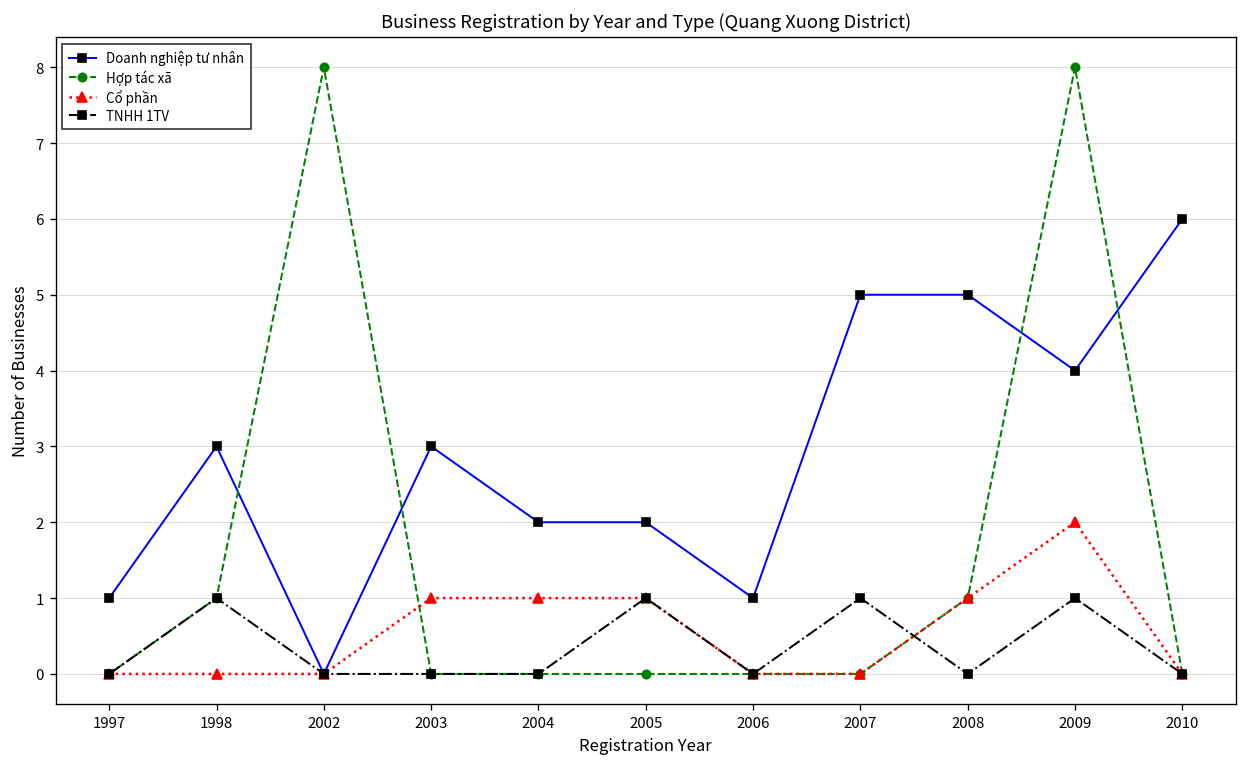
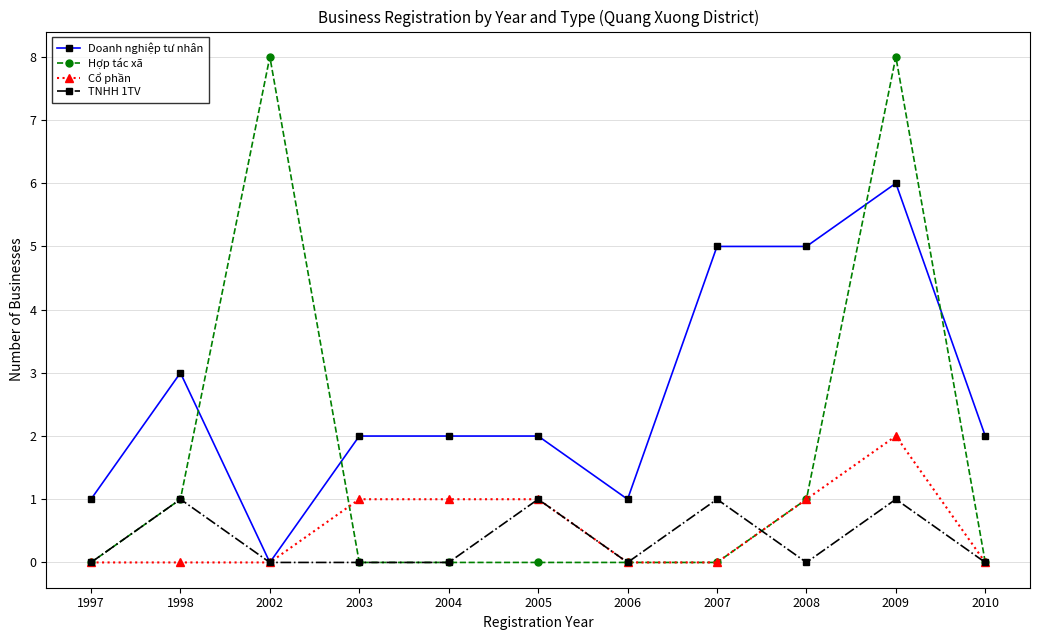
Doanh nghiệp tư nhân, 2003: 3 -> 2
Doanh nghiệp tư nhân, 2009: 4 -> 6
Doanh nghiệp tư nhân, 2010: 6 -> 2
